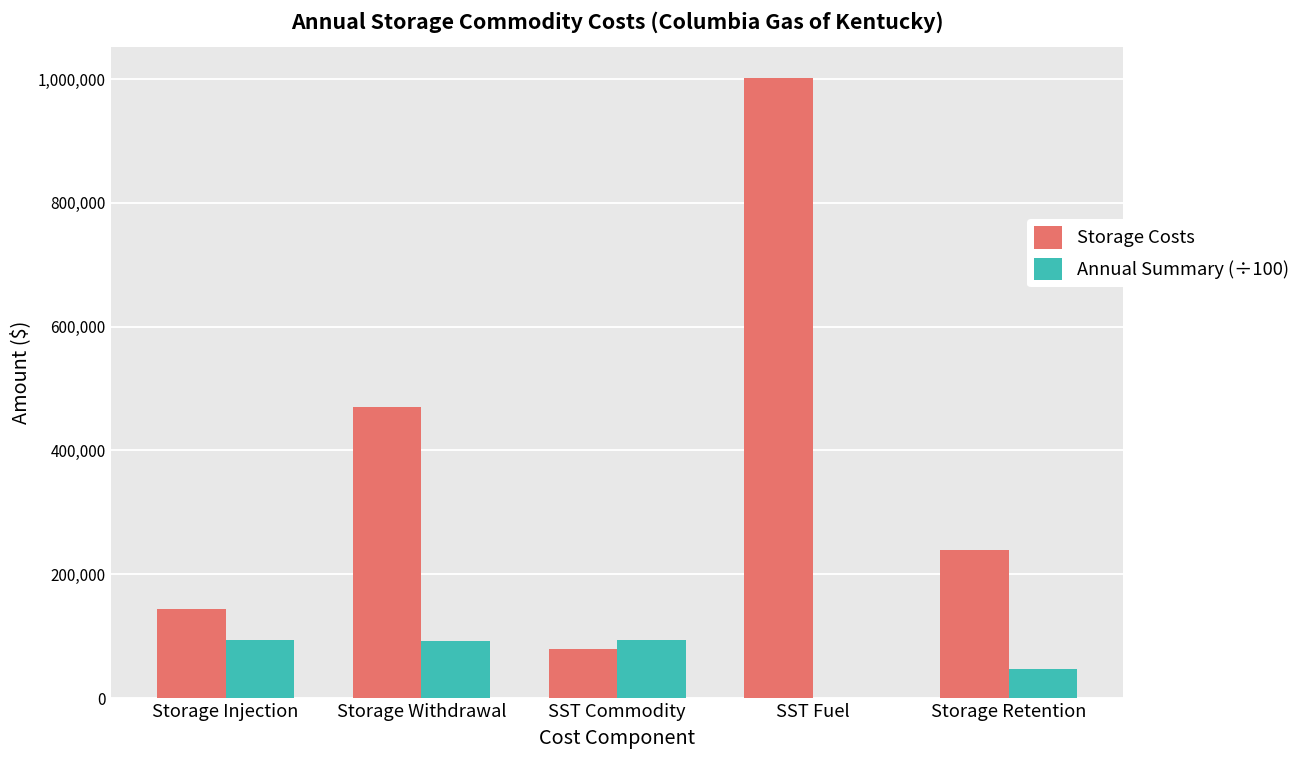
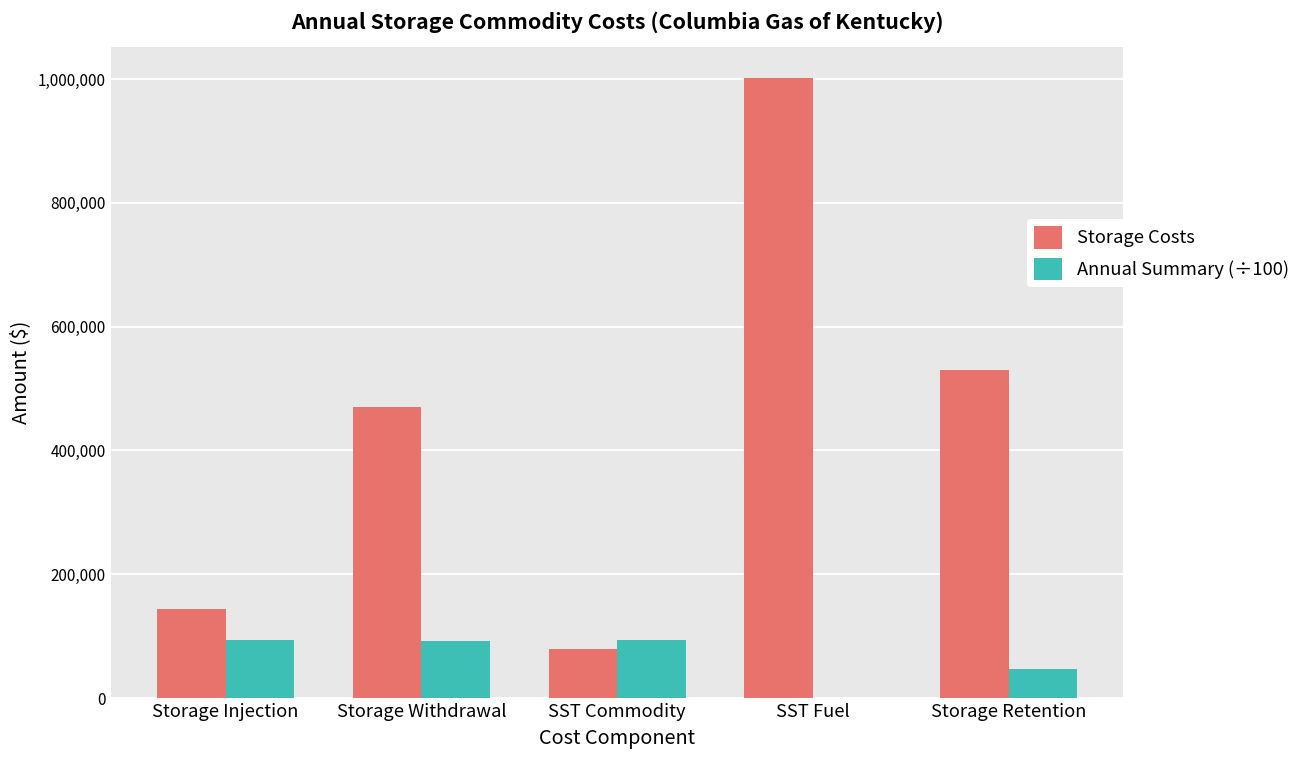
Storage Costs, Storage Retention: 240,000 -> 530,000
